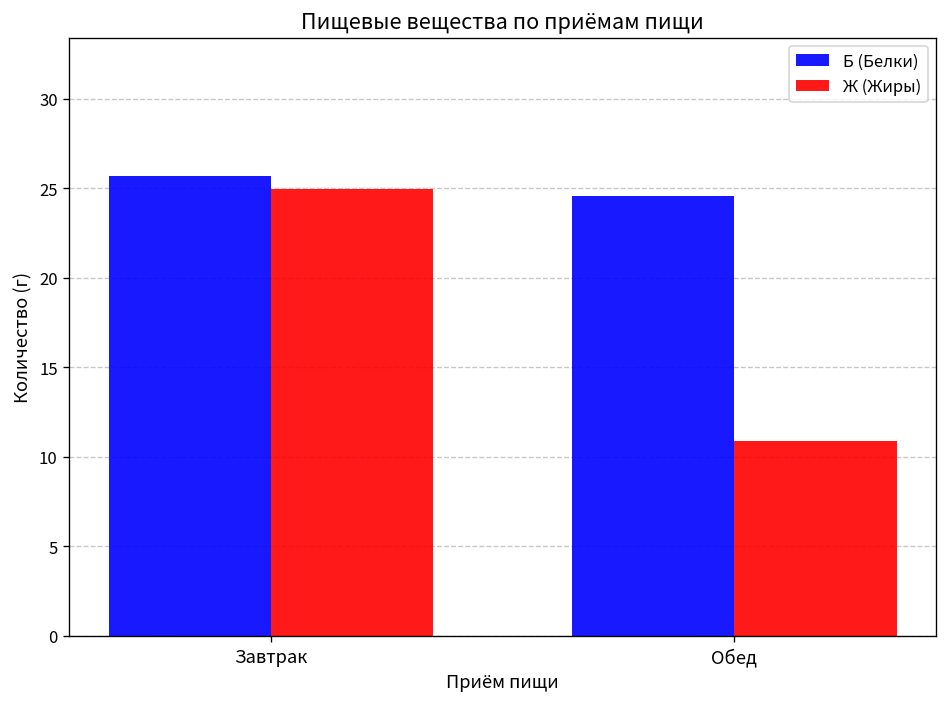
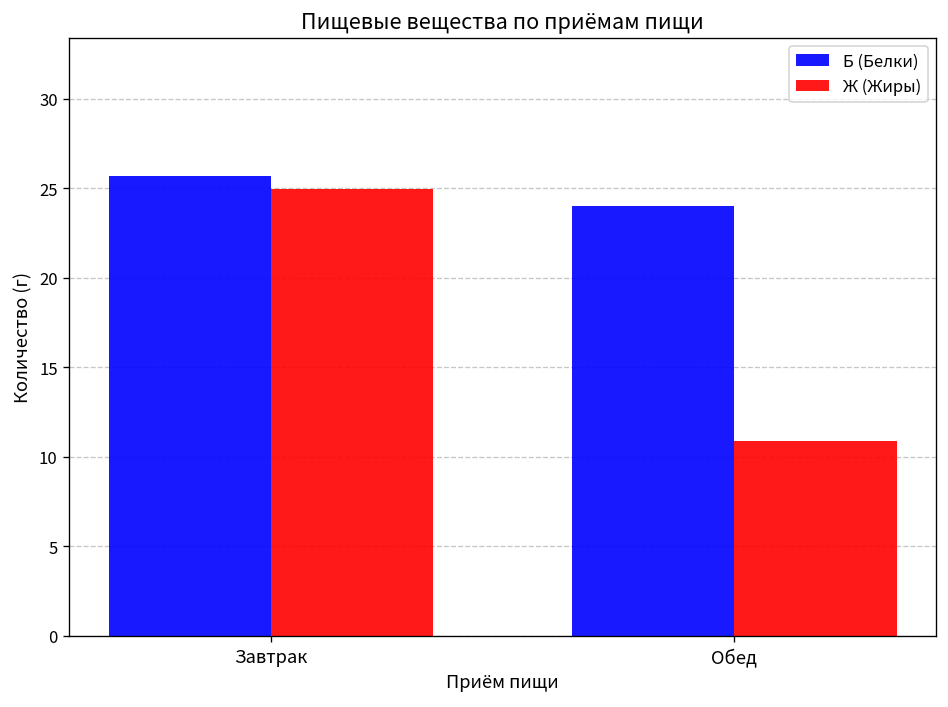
Б (Белки), Обед: 24.6 -> 24.0
